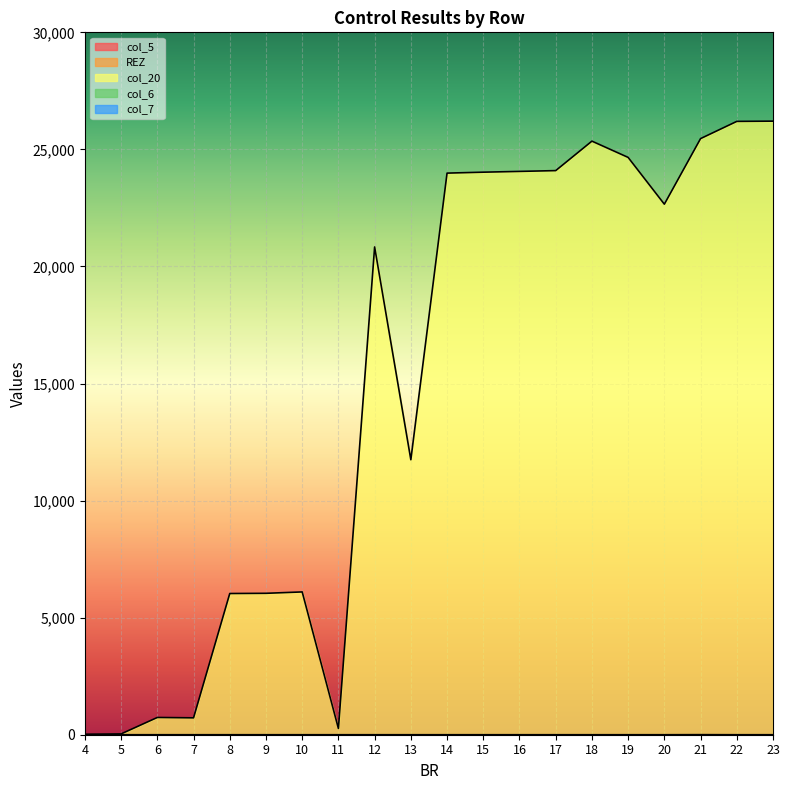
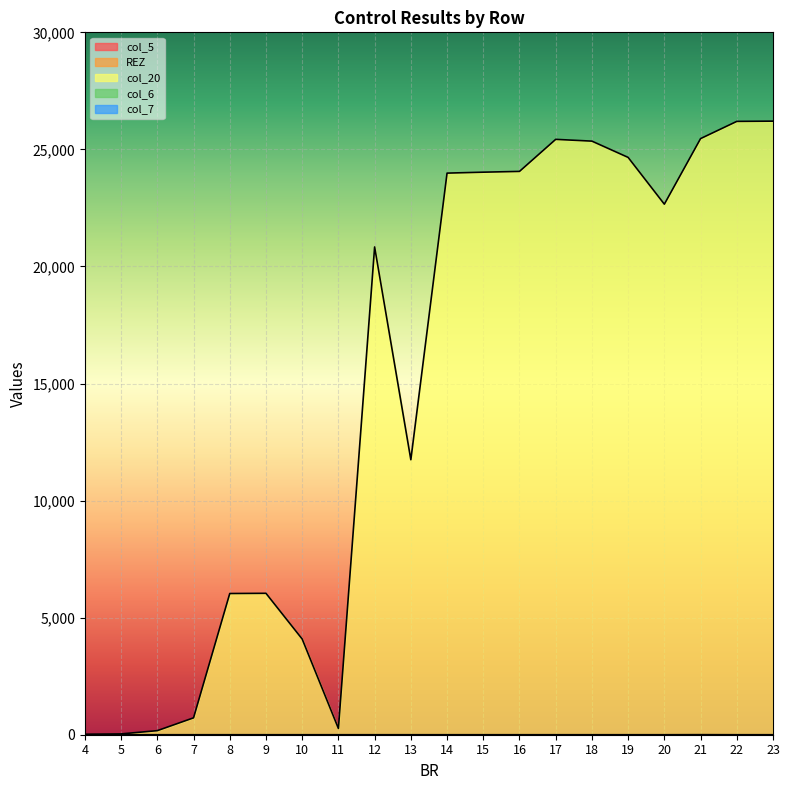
col_20, 6: 700 -> 200
col_20, 10: 6,100 -> 4,100
col_20, 17: 24,100 -> 25,400
